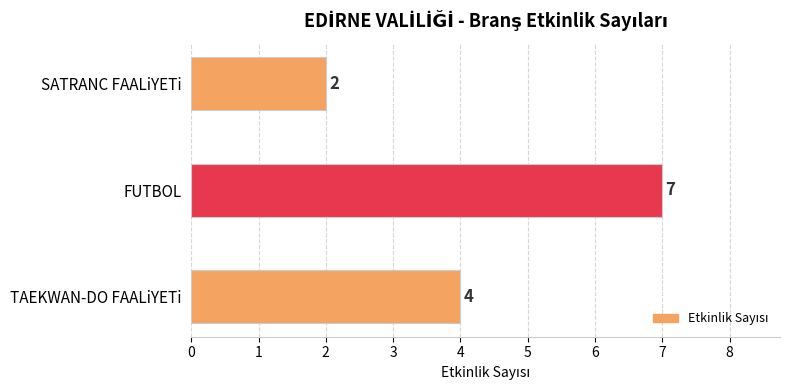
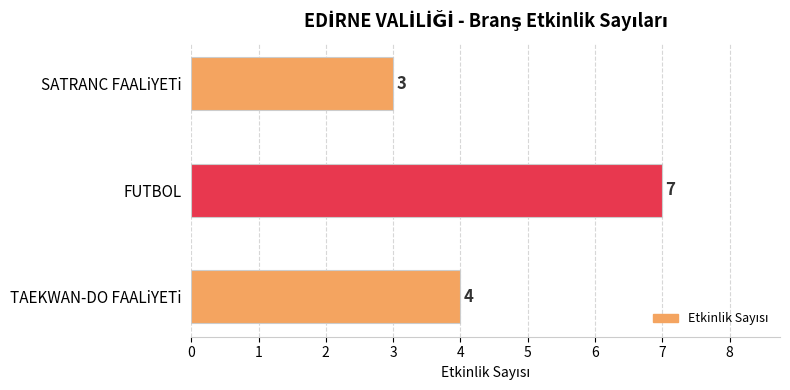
SATRANC FAALiYETi: 2 -> 3
